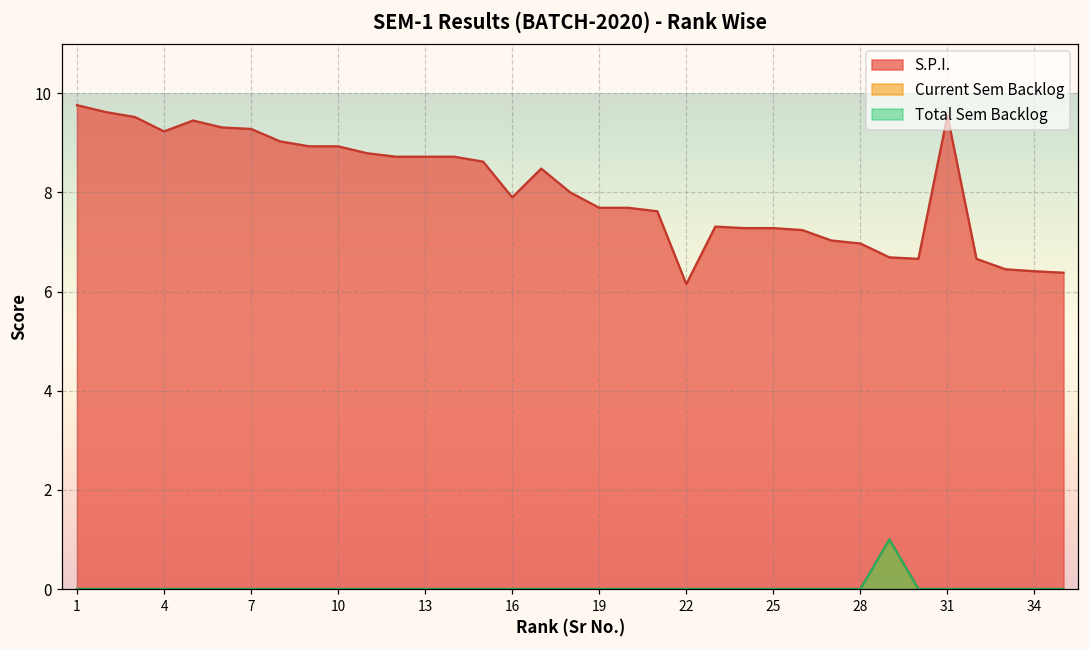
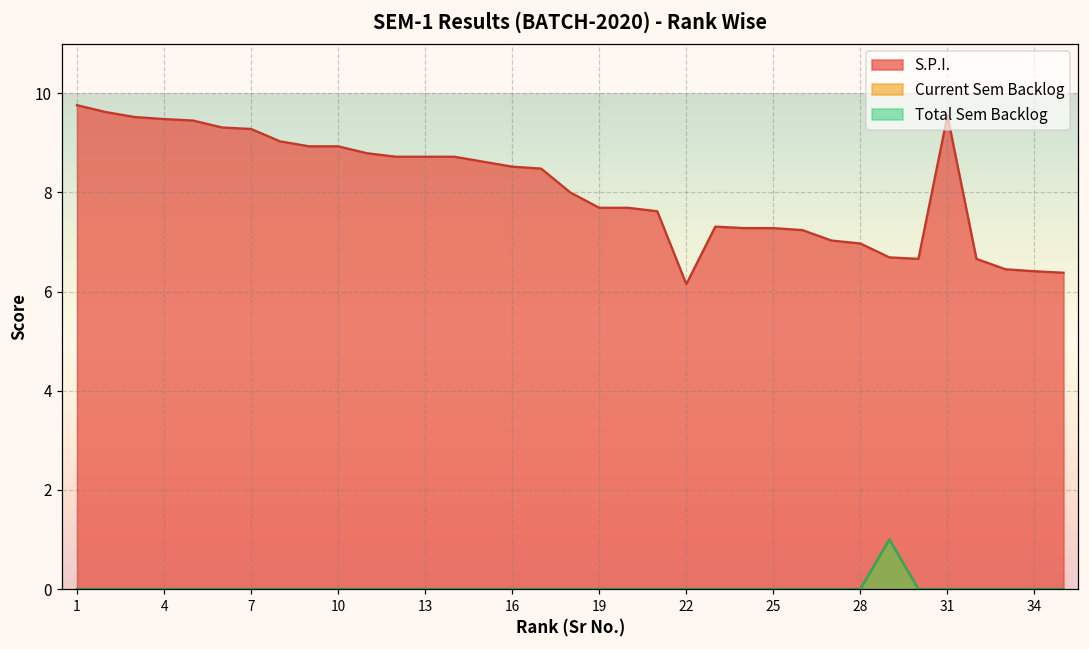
S.P.I., 4: 9.2 -> 9.5
S.P.I., 16: 7.9 -> 8.5
